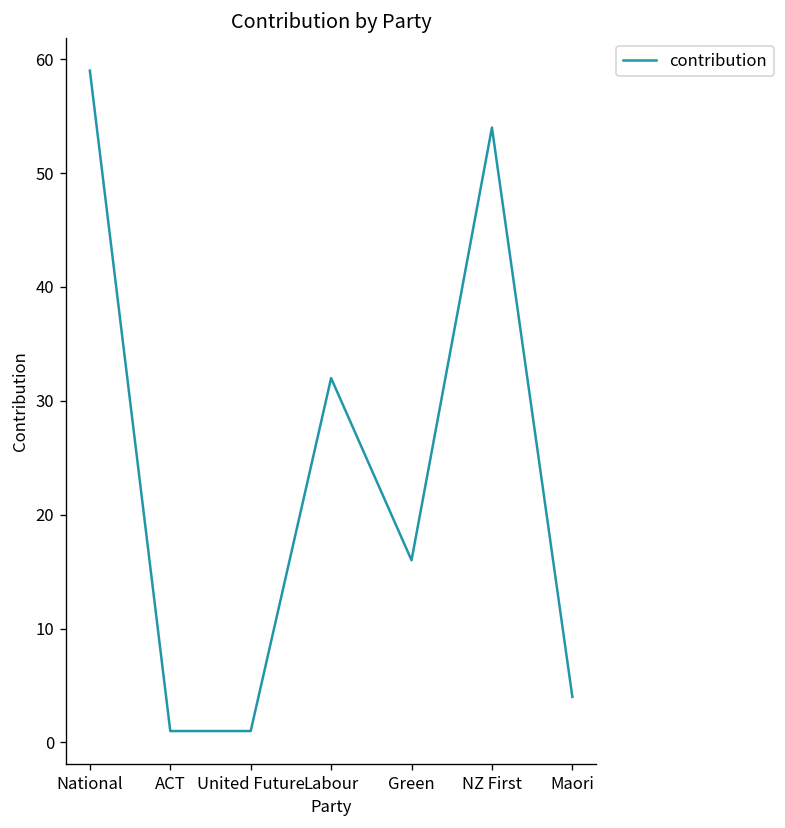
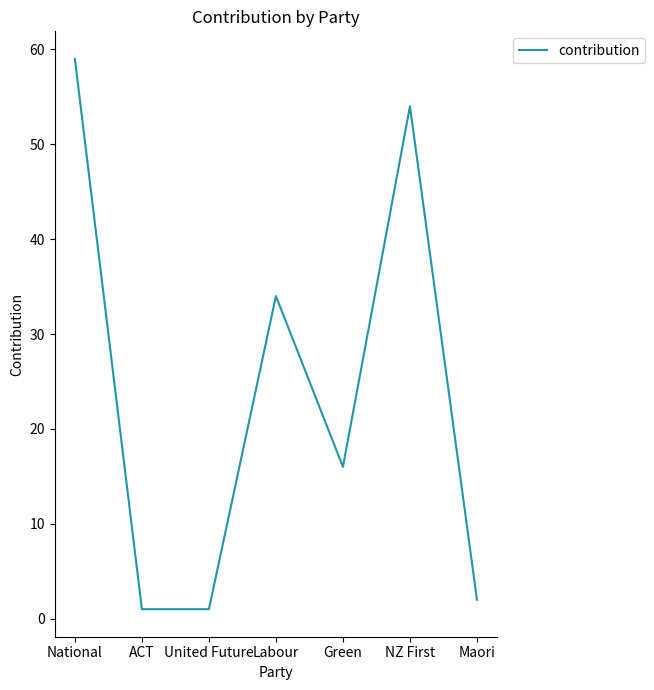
Labour: 32 -> 34
Maori: 4 -> 2
